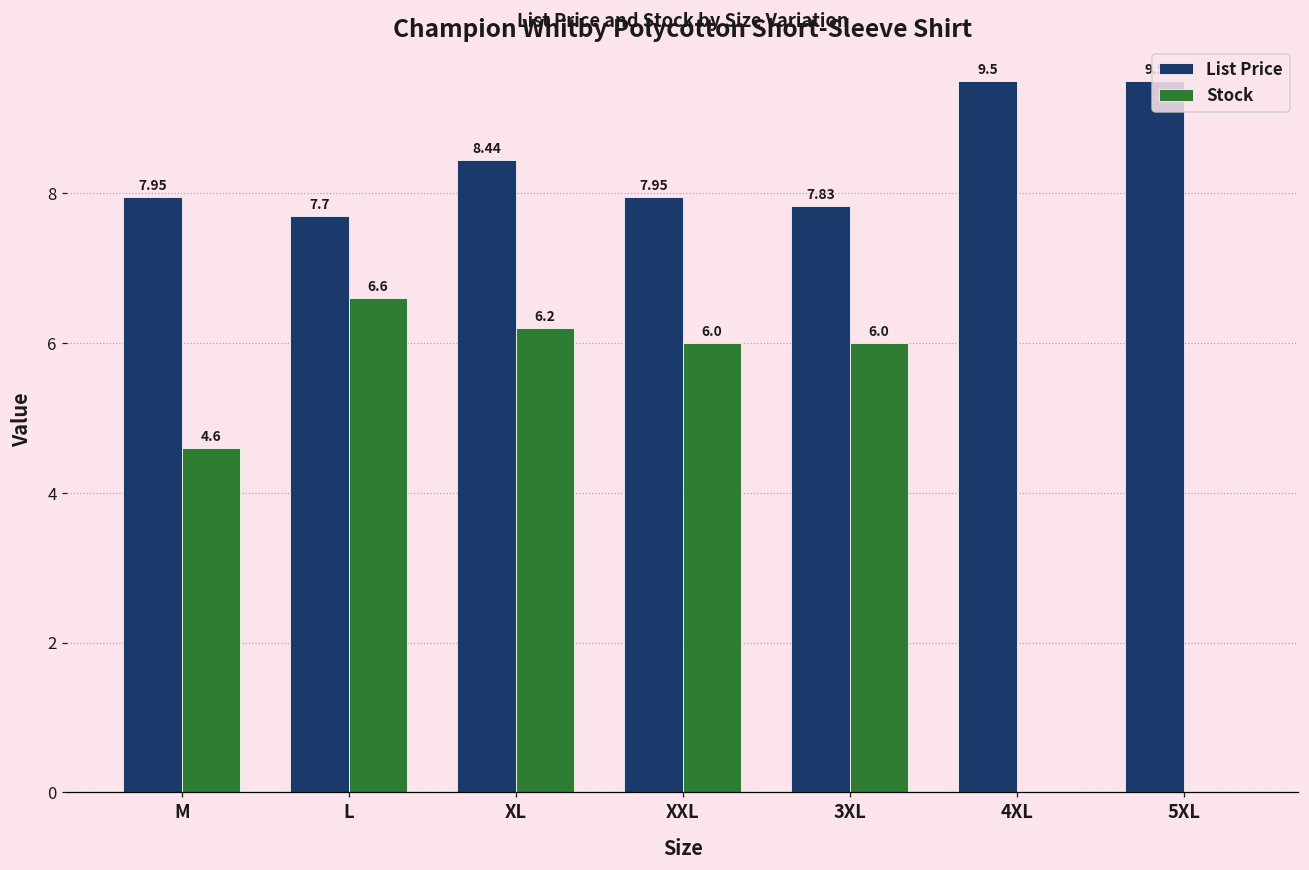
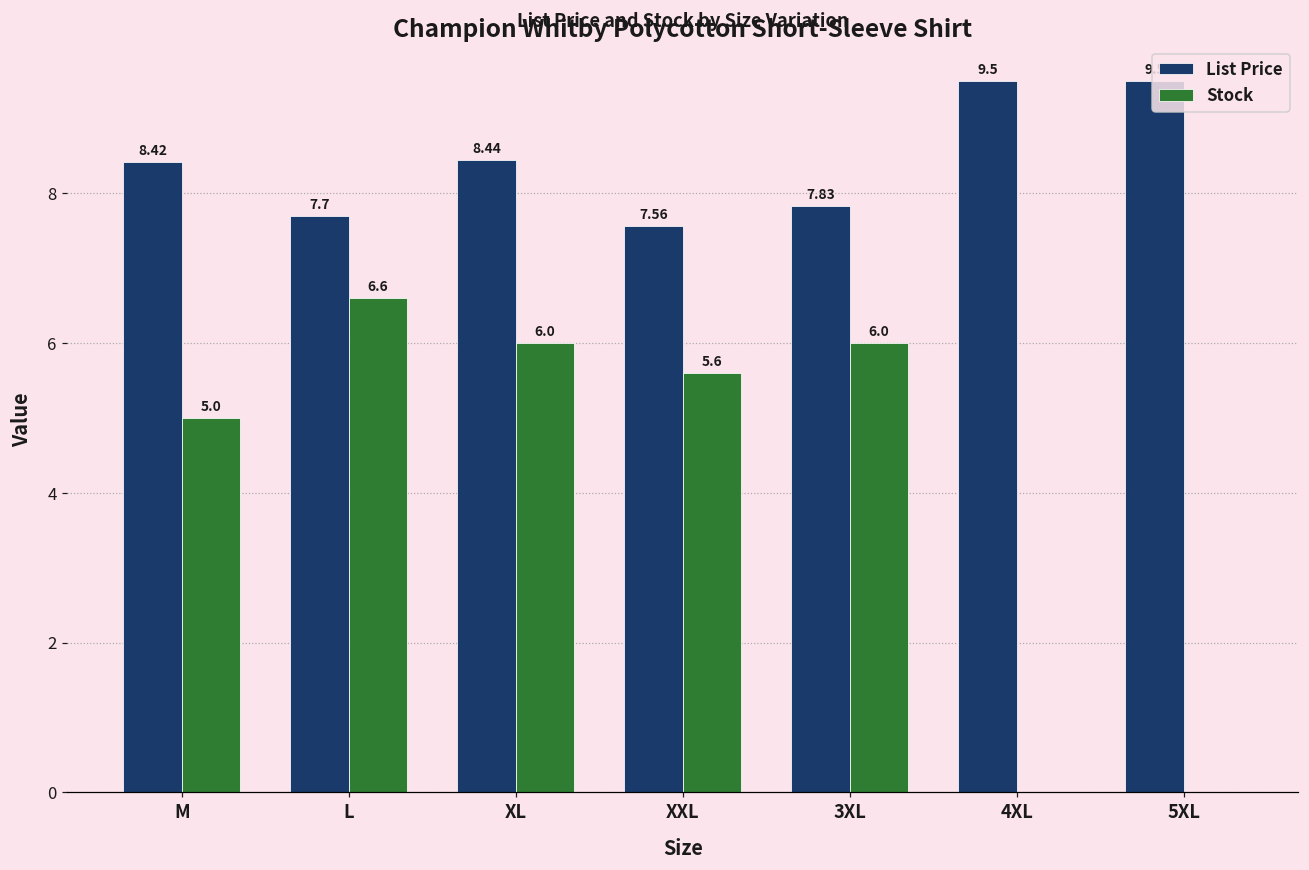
List Price, M: 7.95 -> 8.42
Stock, M: 4.6 -> 5.0
Stock, XL: 6.2 -> 6.0
List Price, XXL: 7.95 -> 7.56
Stock, XXL: 6.0 -> 5.6
